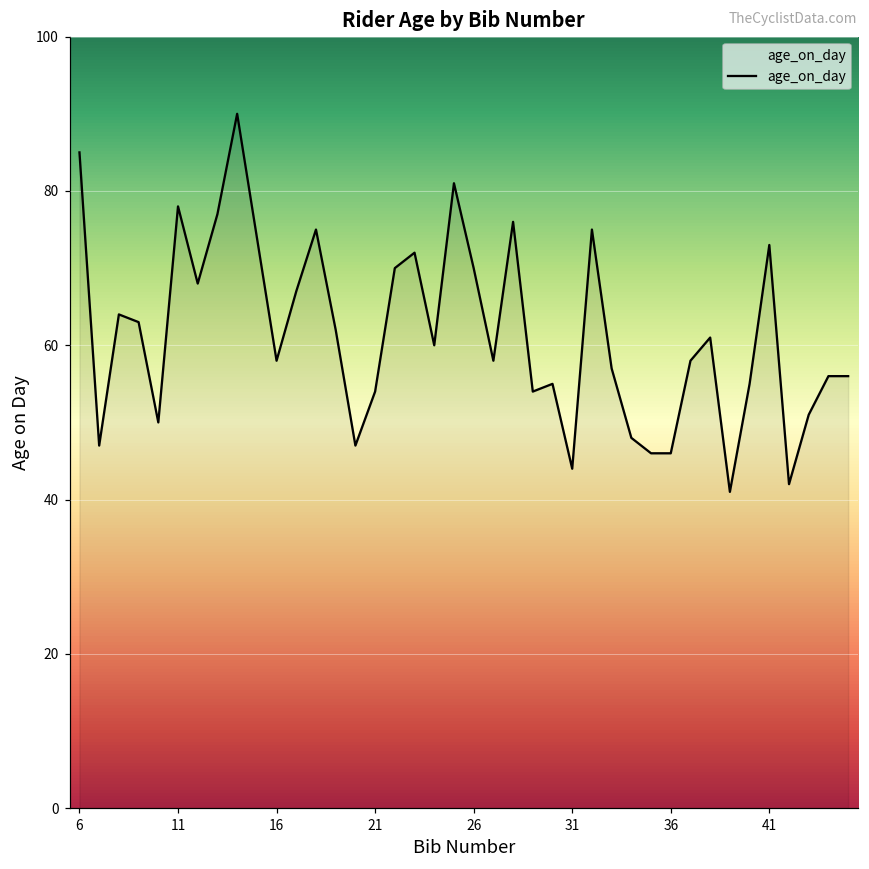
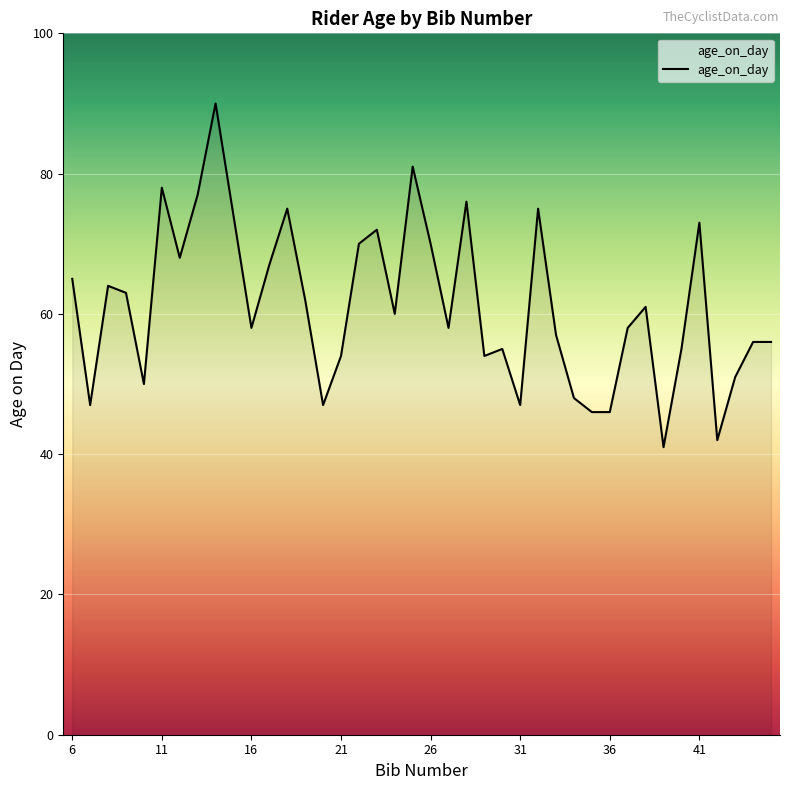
6: 85 -> 65
31: 44 -> 47
